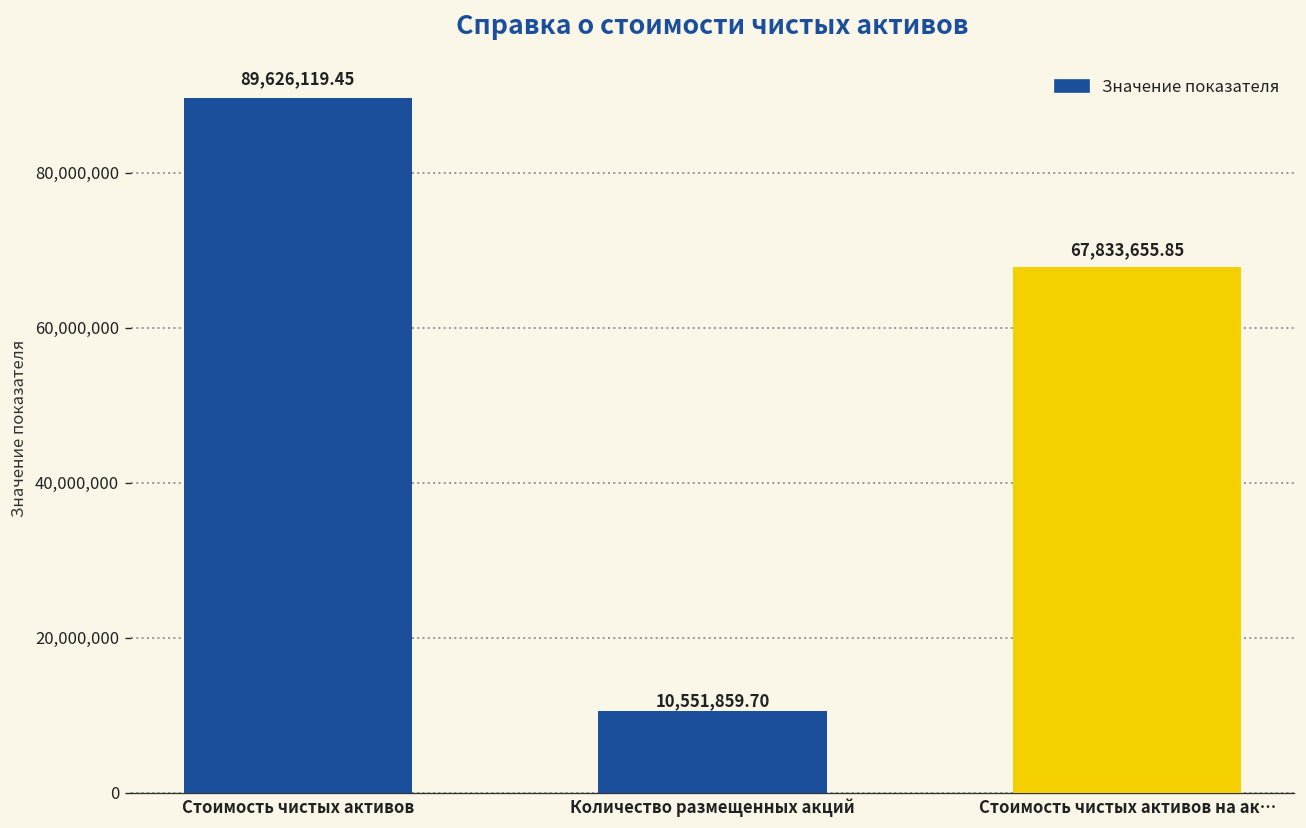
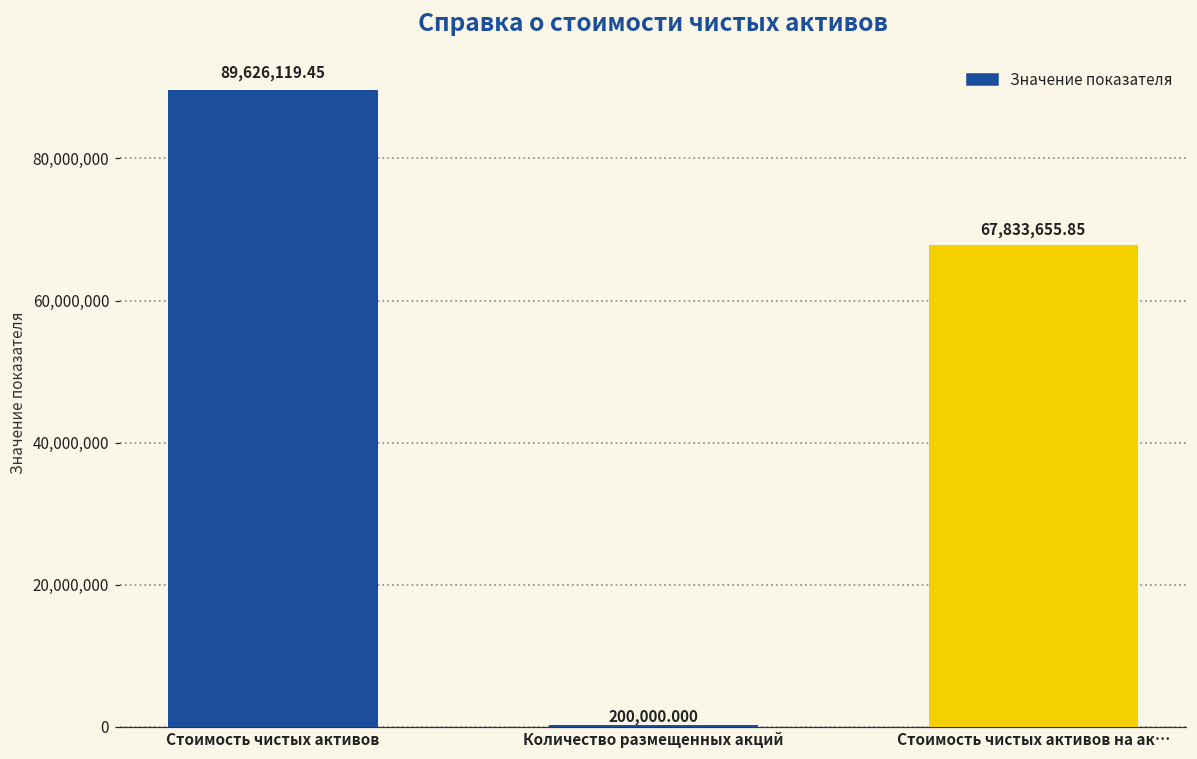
Количество размещенных акций: 10,551,859.70 -> 200,000.000
